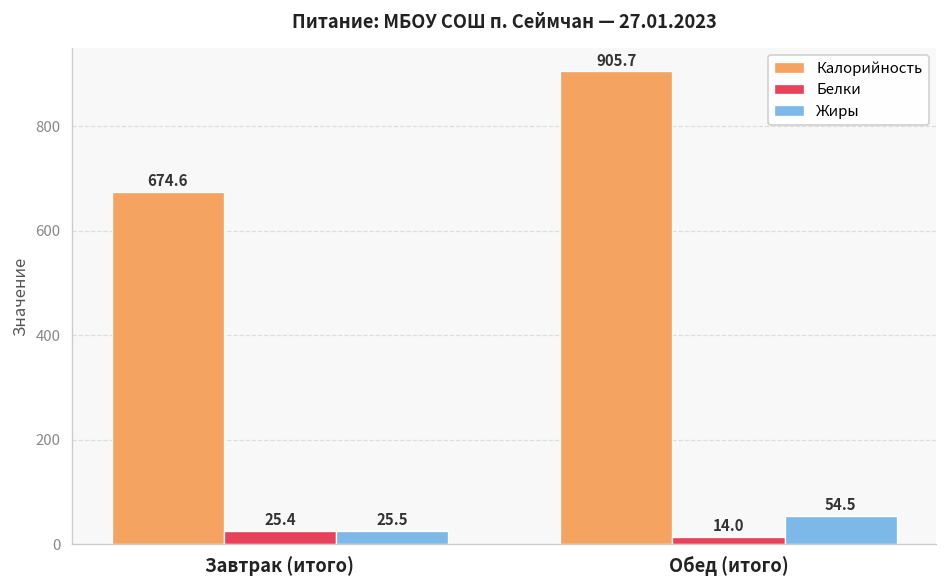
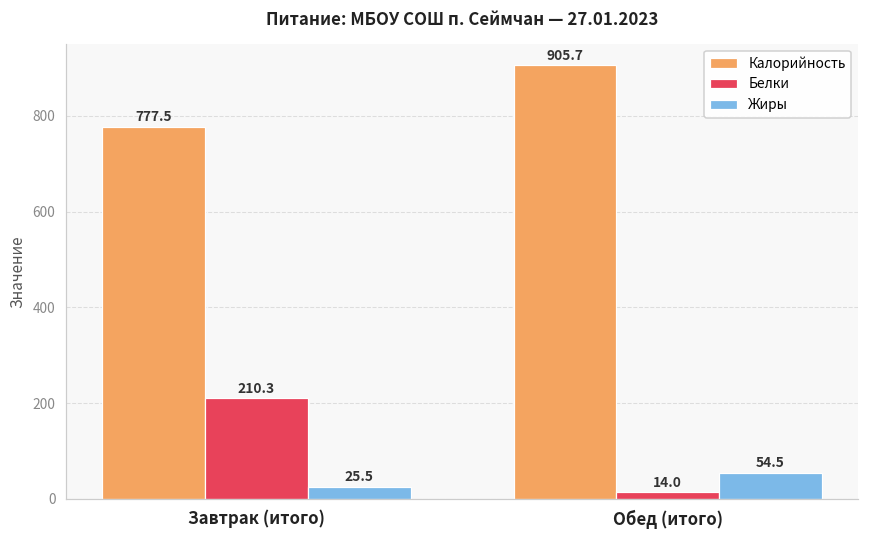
Калорийность, Завтрак (итого): 674.6 -> 777.5
Белки, Завтрак (итого): 25.4 -> 210.3
